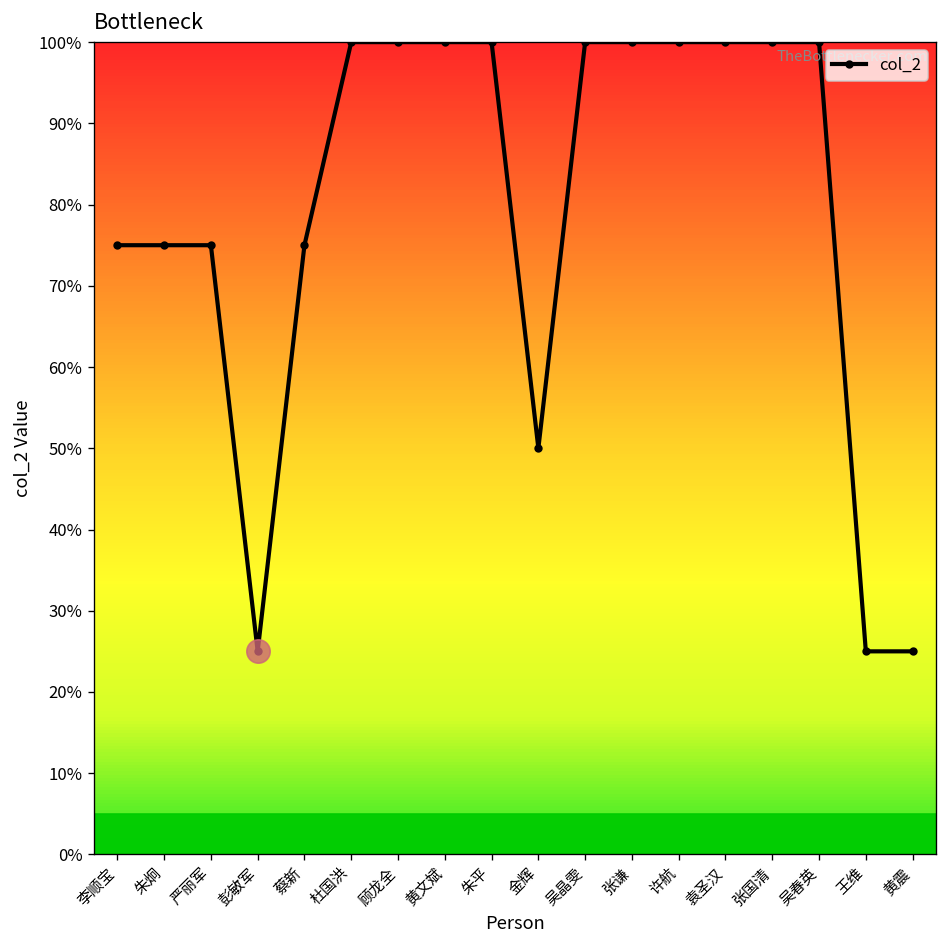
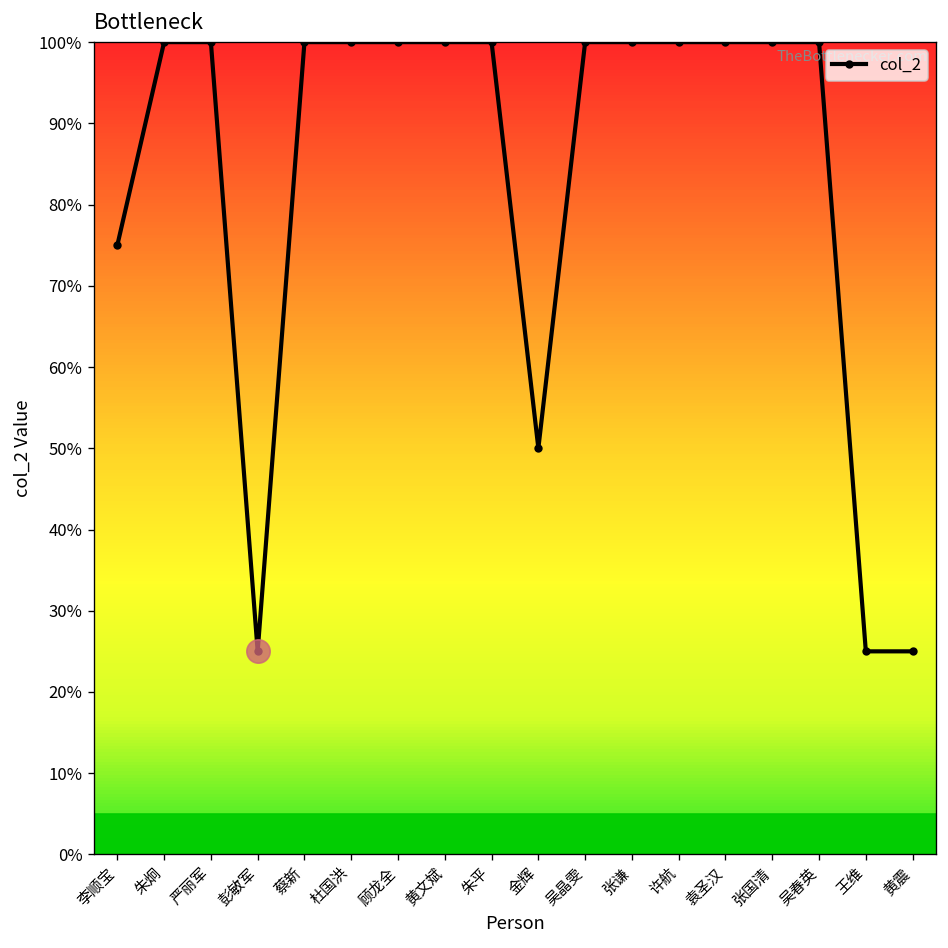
col_2, 朱炯: 75% -> 100%
col_2, 严丽军: 75% -> 100%
col_2, 蔡新: 75% -> 100%
